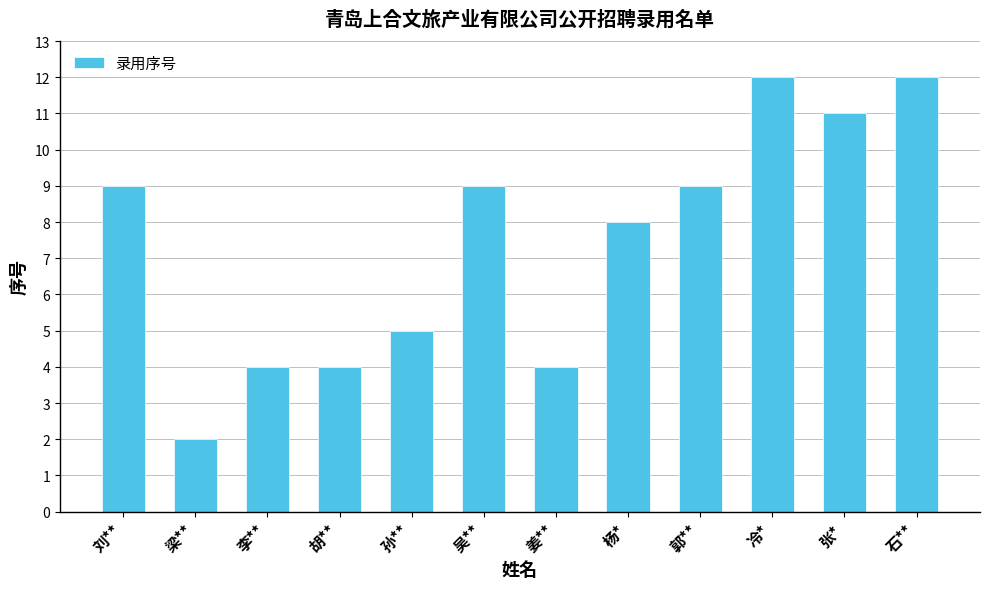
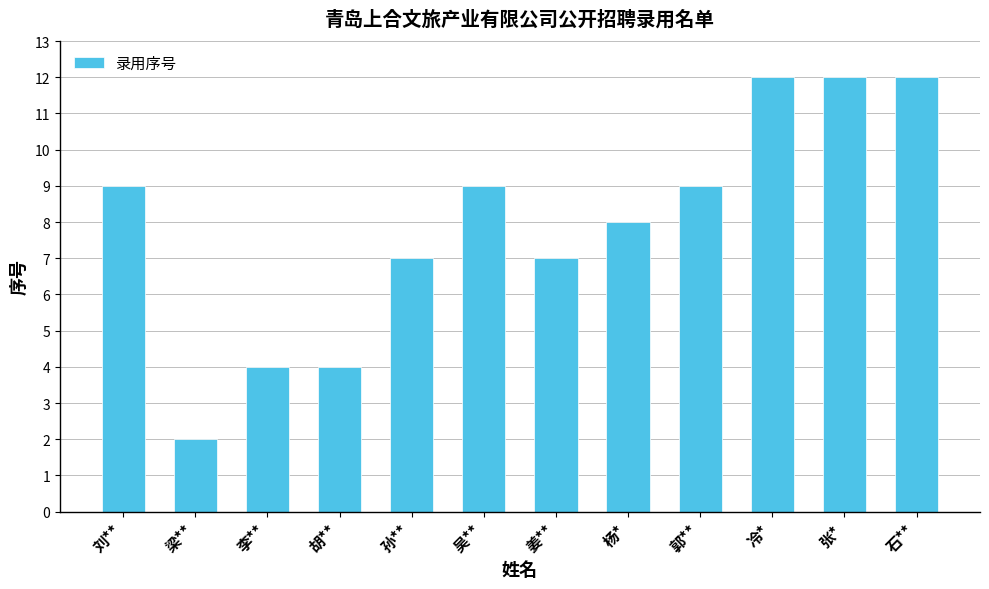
孙**: 5 -> 7
姜**: 4 -> 7
张*: 11 -> 12
